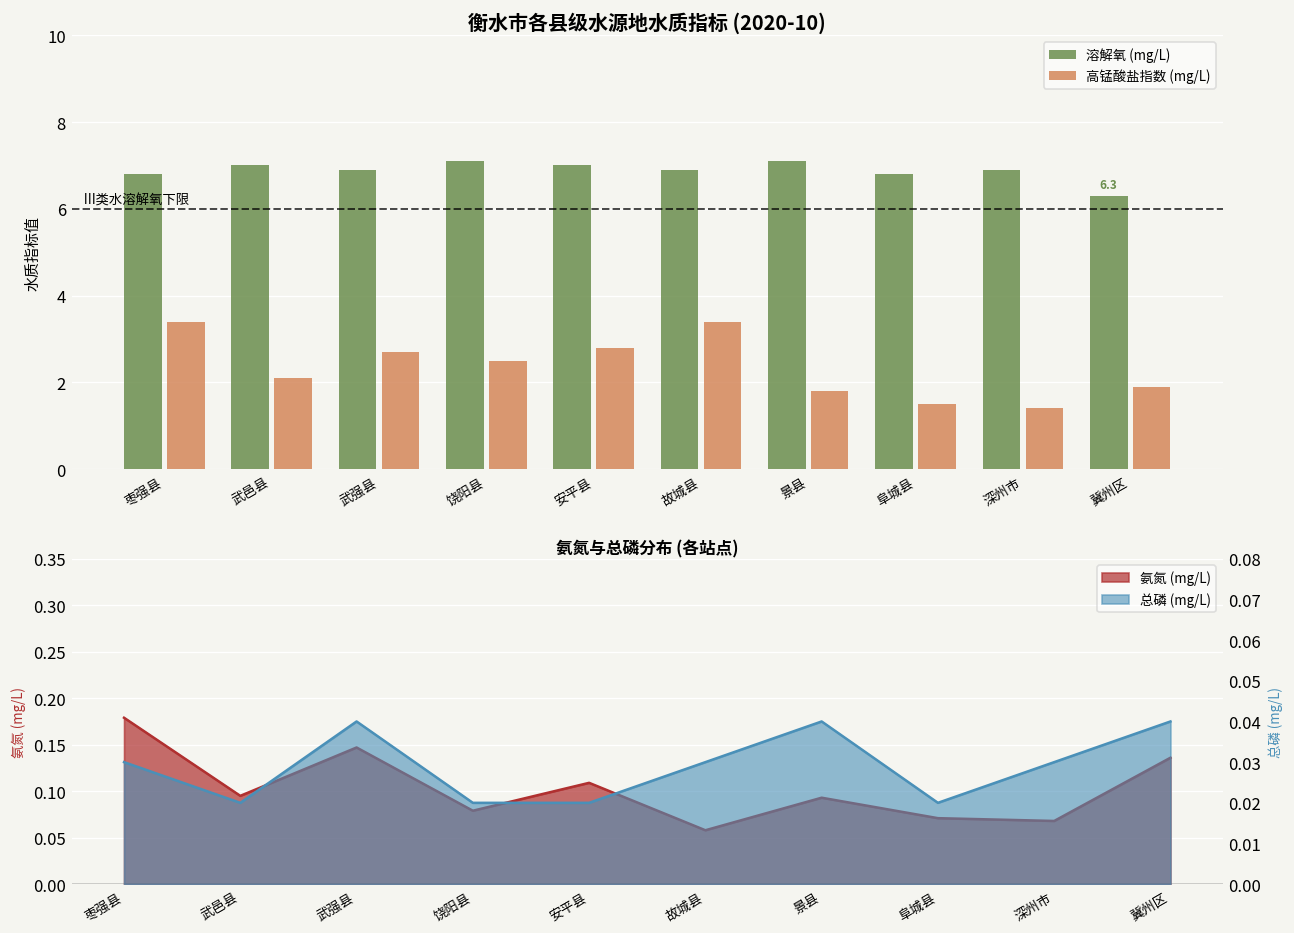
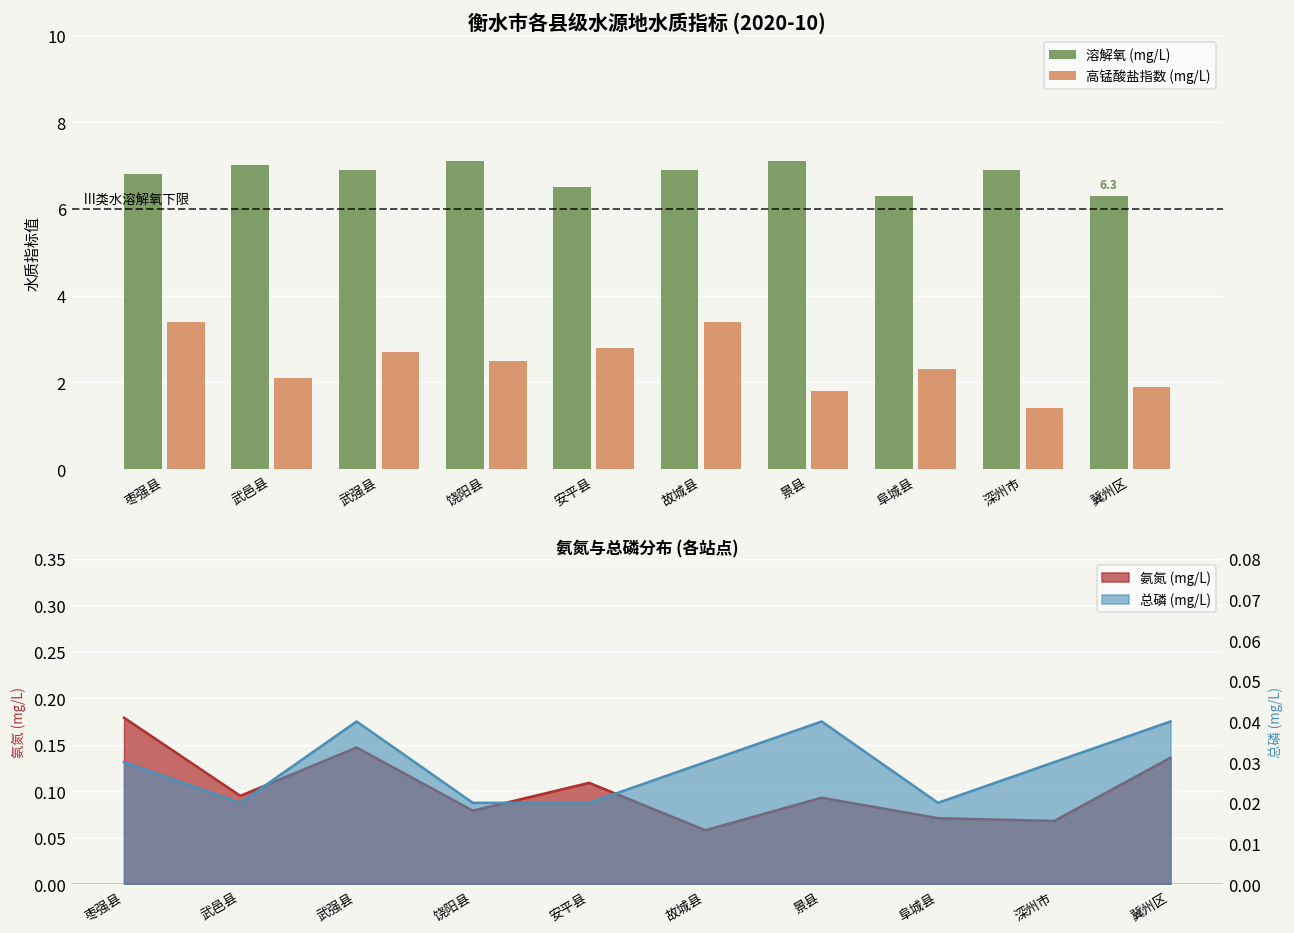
衡水市各县级水源地水质指标 (2020-10), 溶解氧 (mg/L), 安平县: 7.0 -> 6.5
衡水市各县级水源地水质指标 (2020-10), 溶解氧 (mg/L), 阜城县: 6.8 -> 6.3
衡水市各县级水源地水质指标 (2020-10), 高锰酸盐指数 (mg/L), 阜城县: 1.5 -> 2.3
